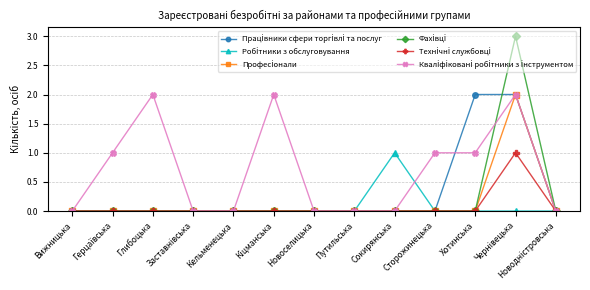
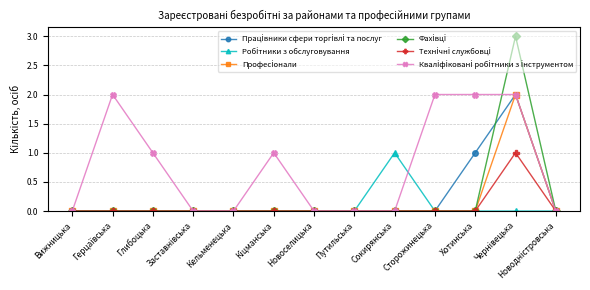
Кваліфіковані робітники з інструментом, Герцаївська: 1 -> 2
Кваліфіковані робітники з інструментом, Глибоцька: 2 -> 1
Кваліфіковані робітники з інструментом, Кіцманська: 2 -> 1
Кваліфіковані робітники з інструментом, Сторожинецька: 1 -> 2
Працівники сфери торгівлі та послуг, Хотинська: 2 -> 1
Кваліфіковані робітники з інструментом, Хотинська: 1 -> 2
